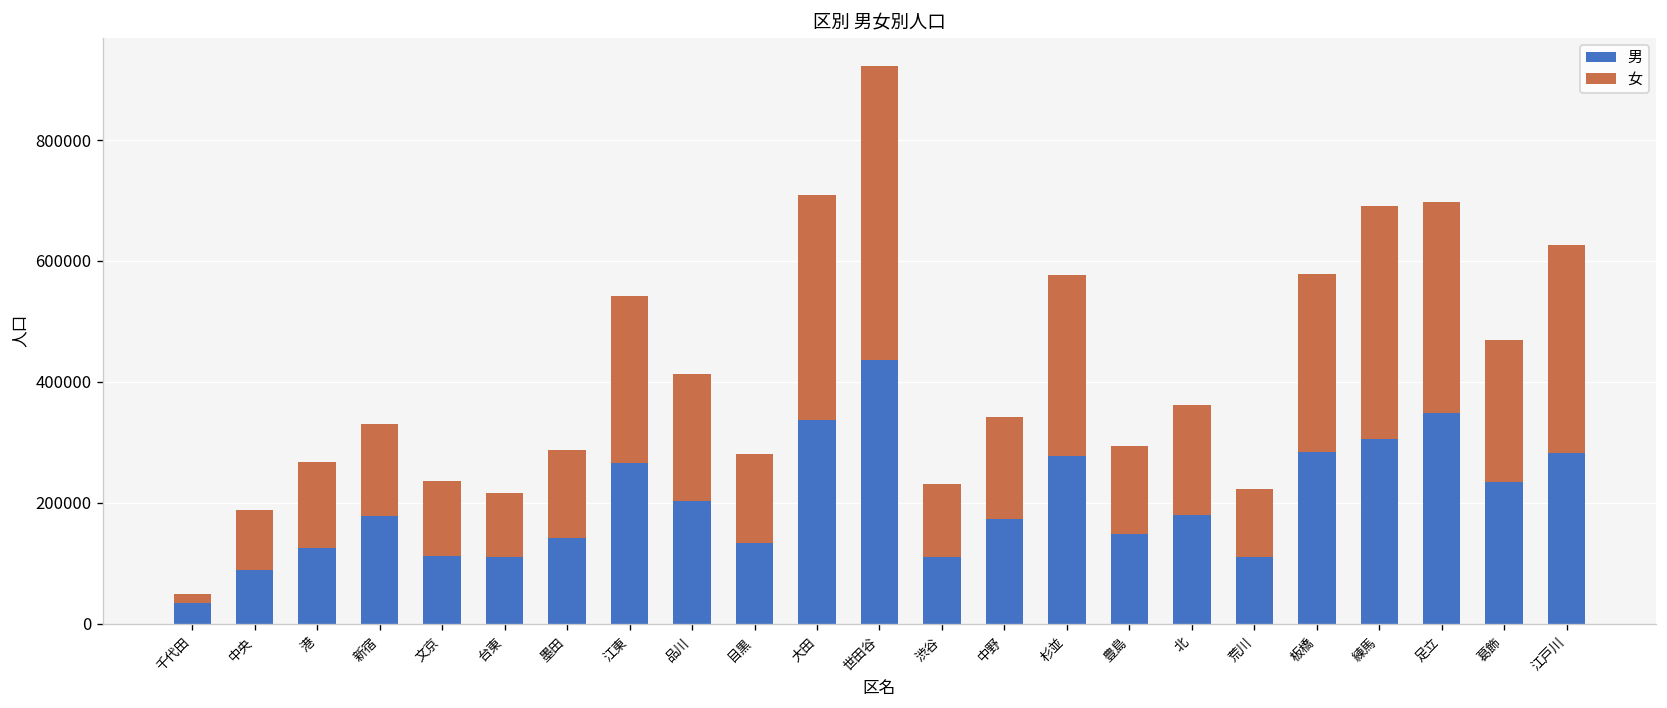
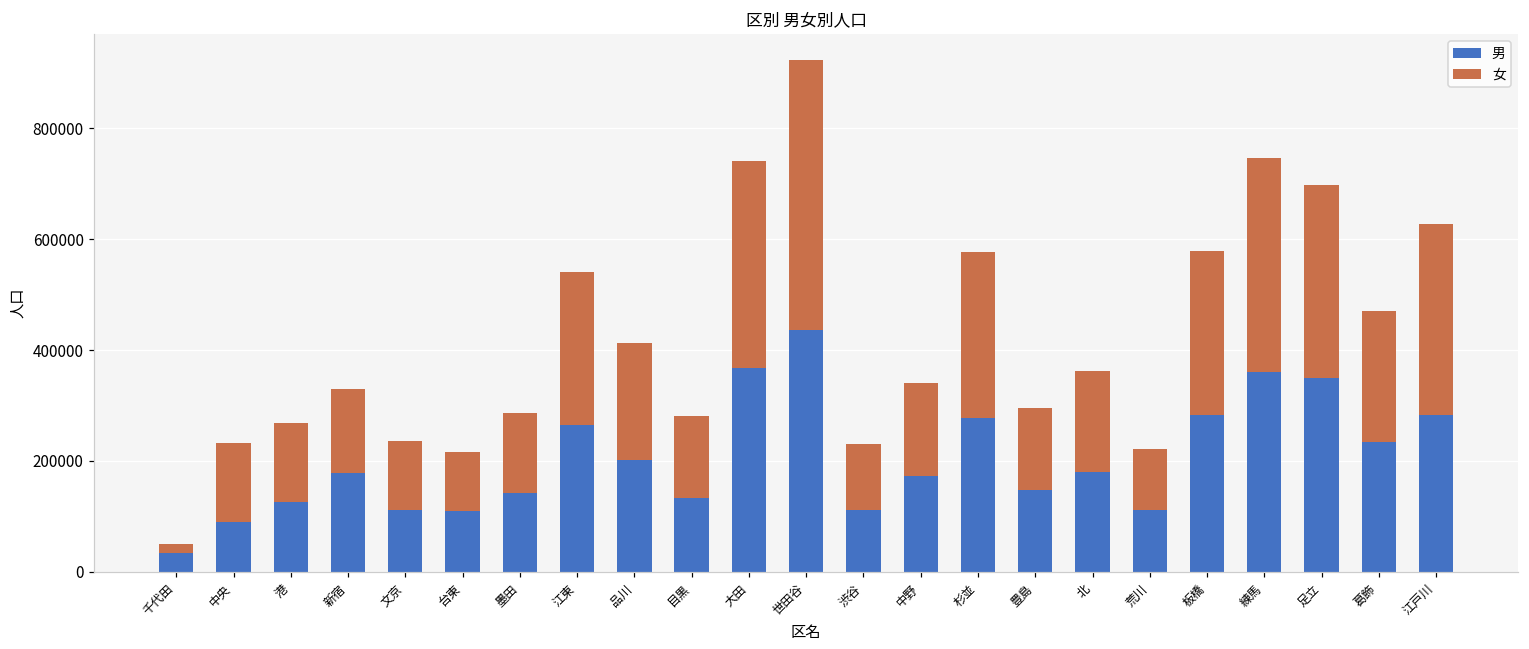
女, 中央: 100000 -> 140000
男, 大田: 340000 -> 370000
男, 練馬: 310000 -> 360000
